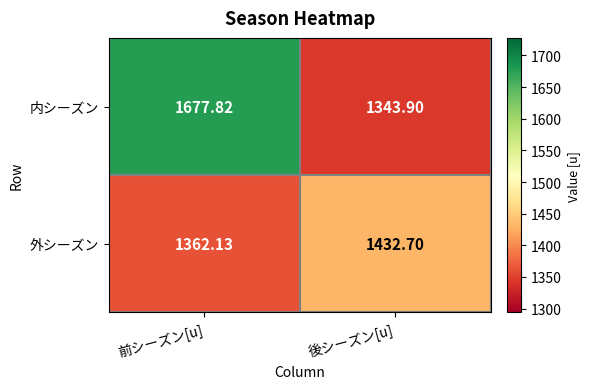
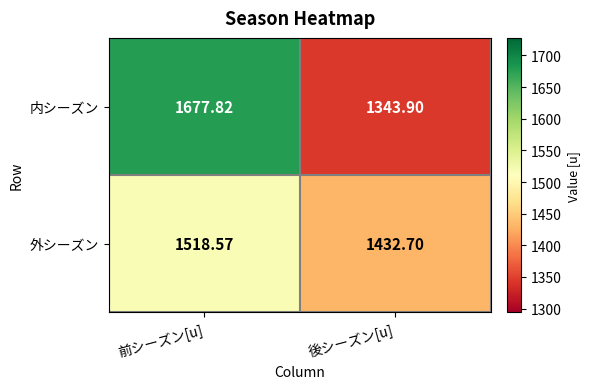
外シーズン, 前シーズン[u]: 1362.13 -> 1518.57
